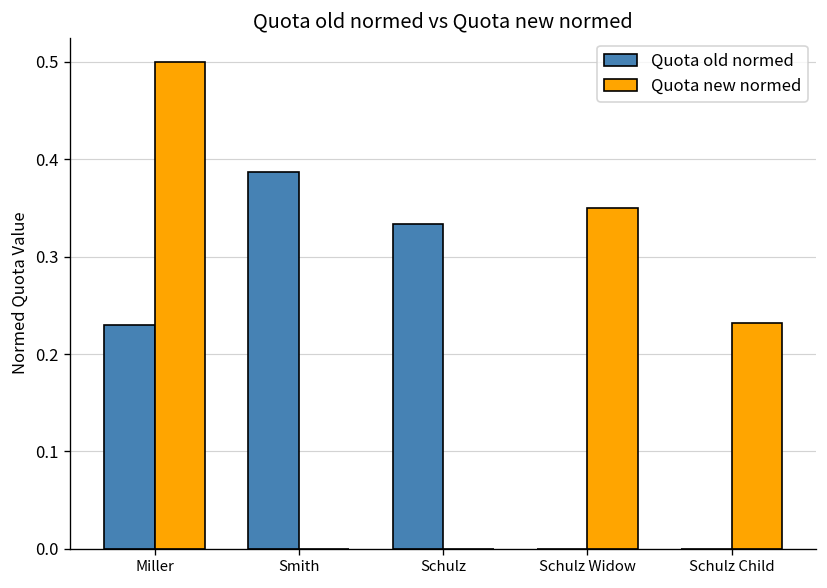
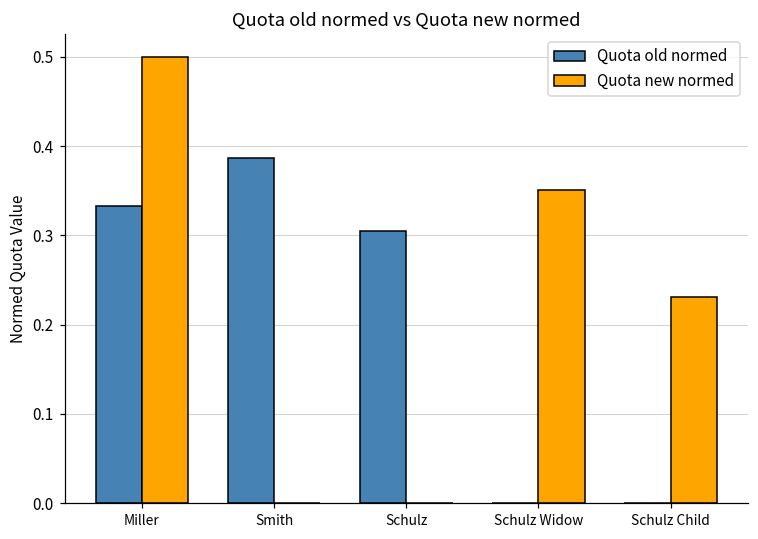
Quota old normed, Miller: 0.23 -> 0.33
Quota old normed, Schulz: 0.33 -> 0.30
